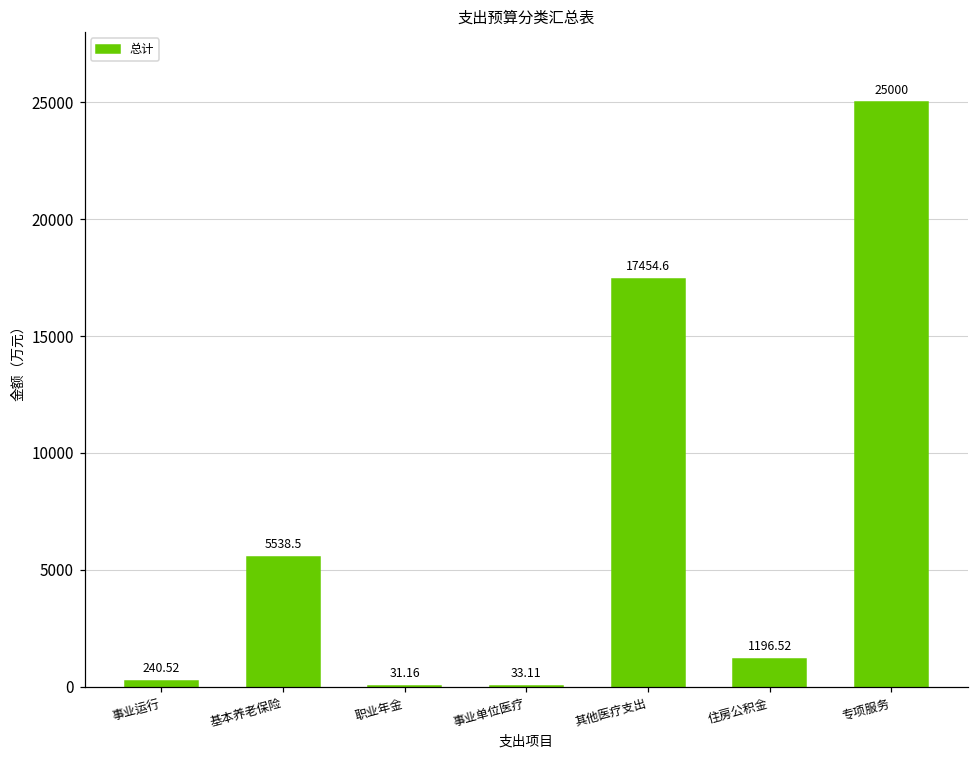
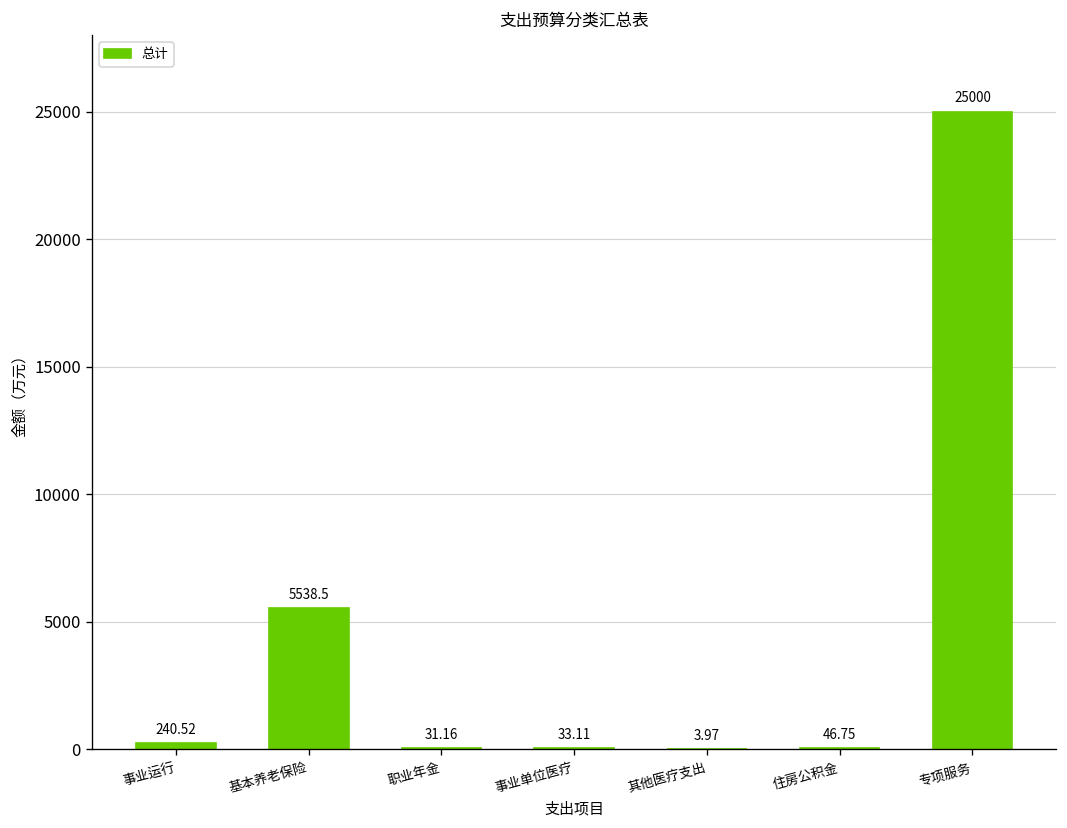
其他医疗支出: 17454.6 -> 3.97
住房公积金: 1196.52 -> 46.75
